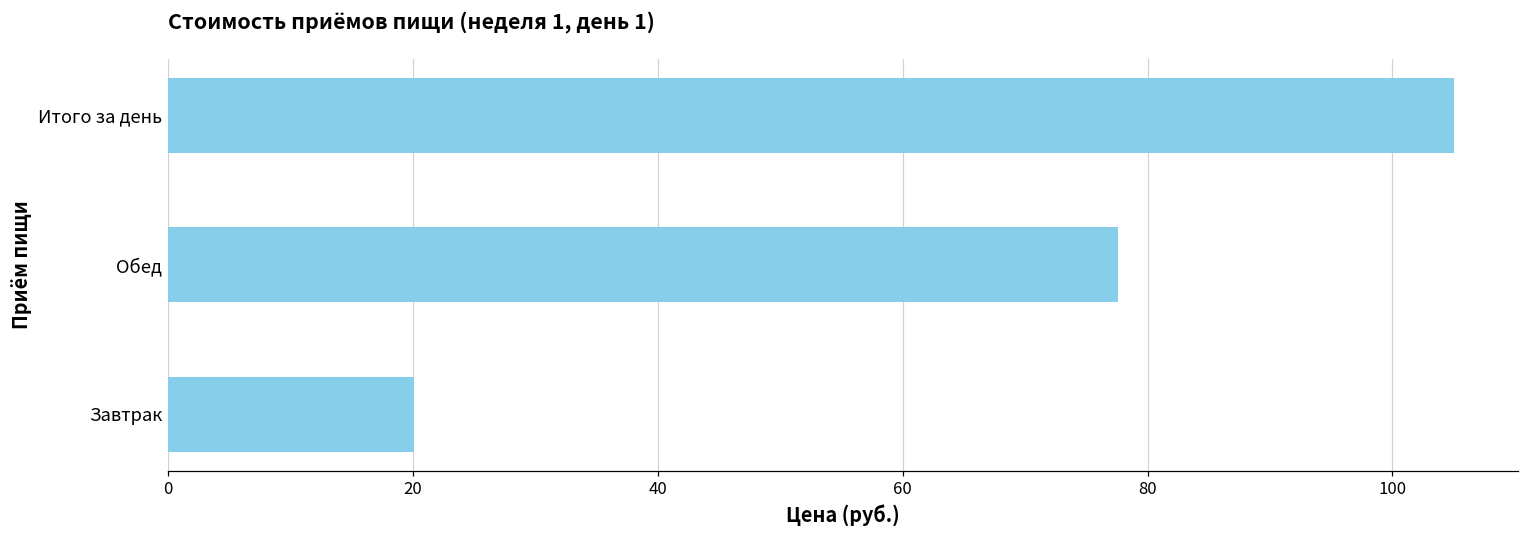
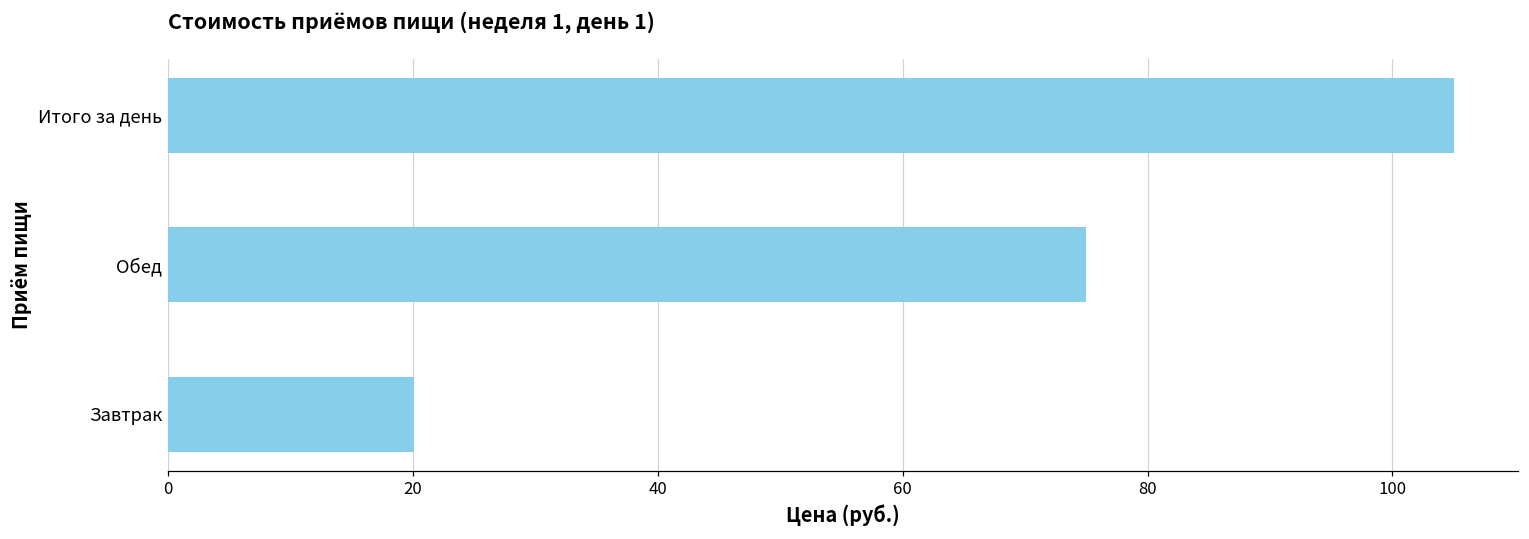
Обед: 77.6 -> 75.0
